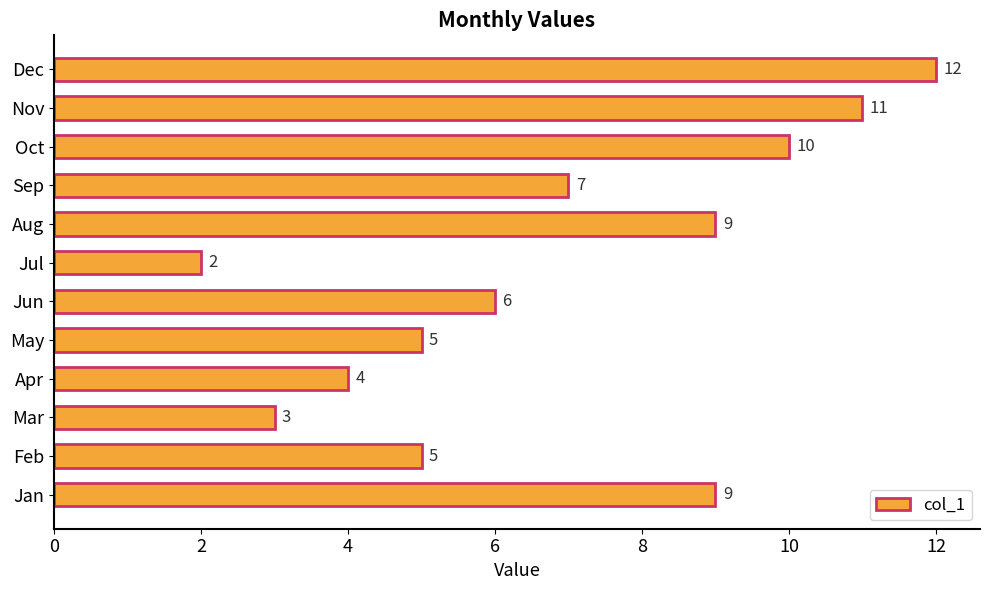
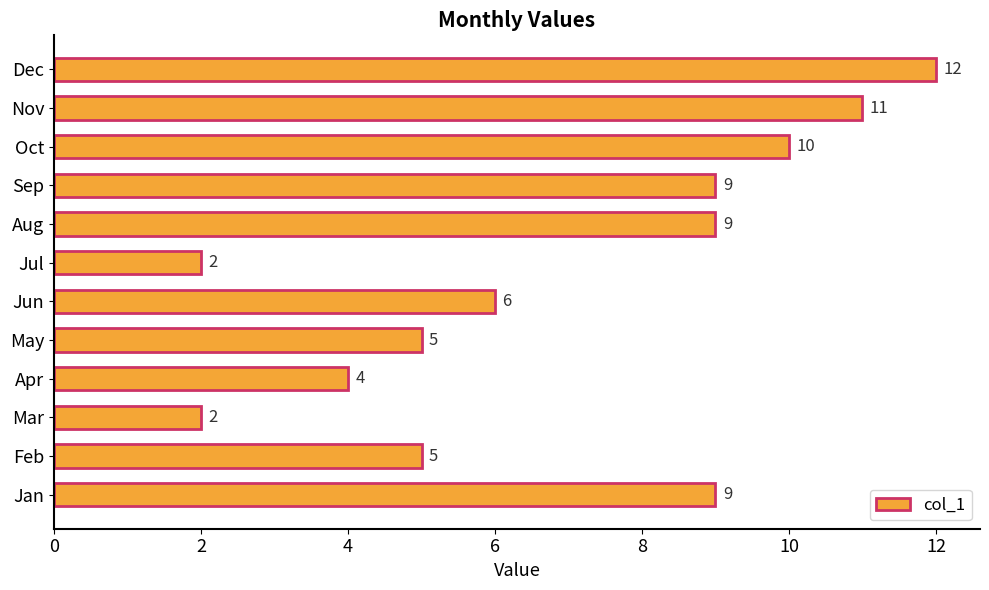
Sep: 7 -> 9
Mar: 3 -> 2
